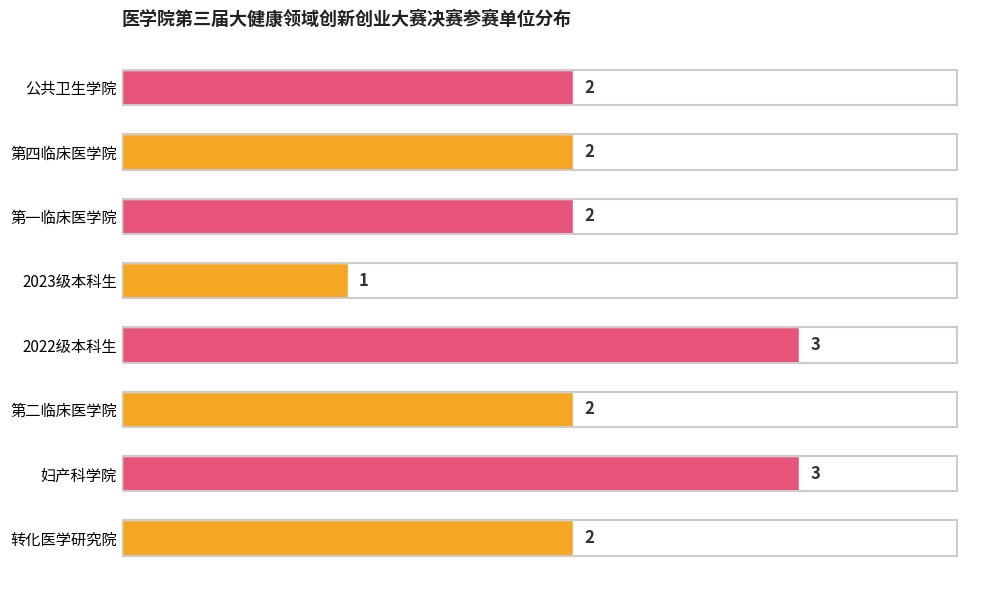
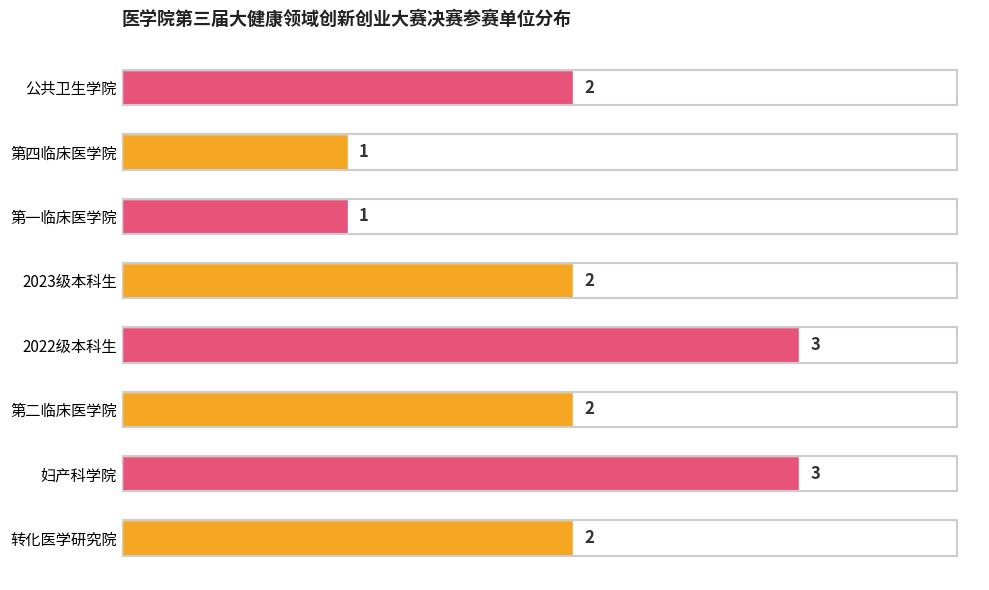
第四临床医学院: 2 -> 1
第一临床医学院: 2 -> 1
2023级本科生: 1 -> 2
